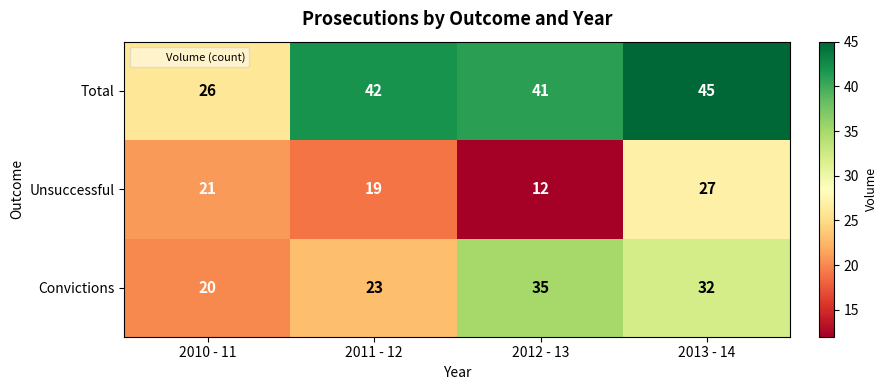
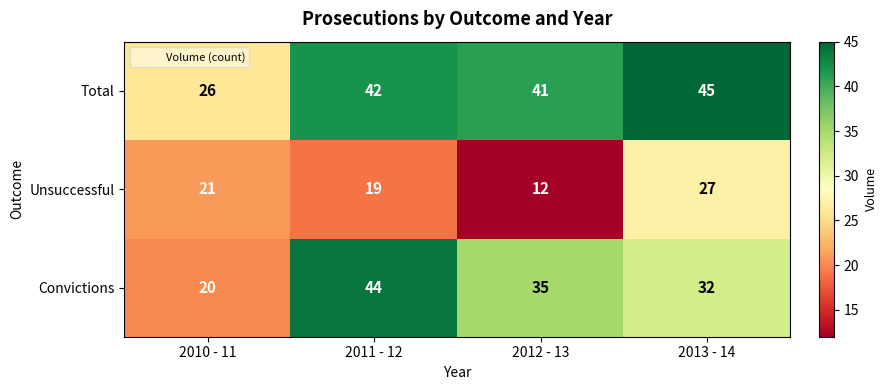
Convictions, 2011 - 12: 23 -> 44
